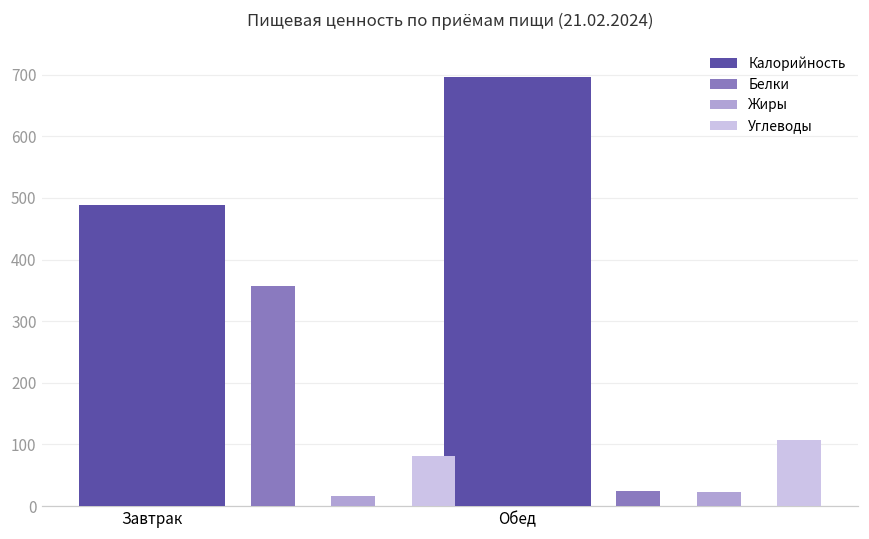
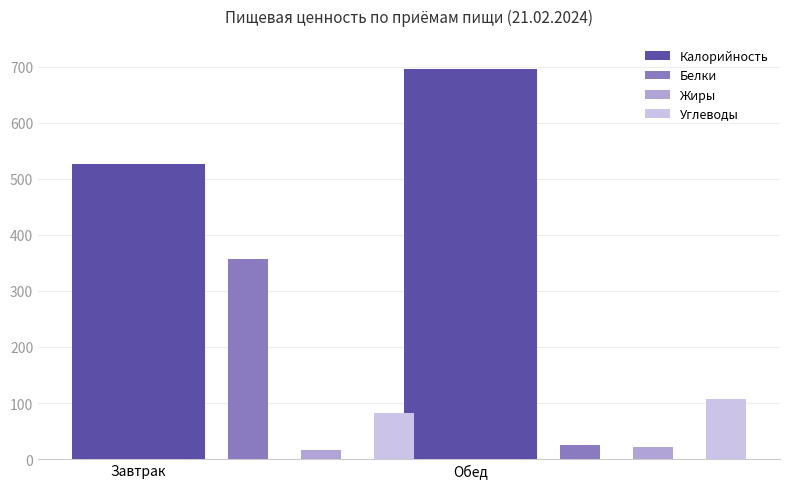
Калорийность, Завтрак: 490 -> 530
